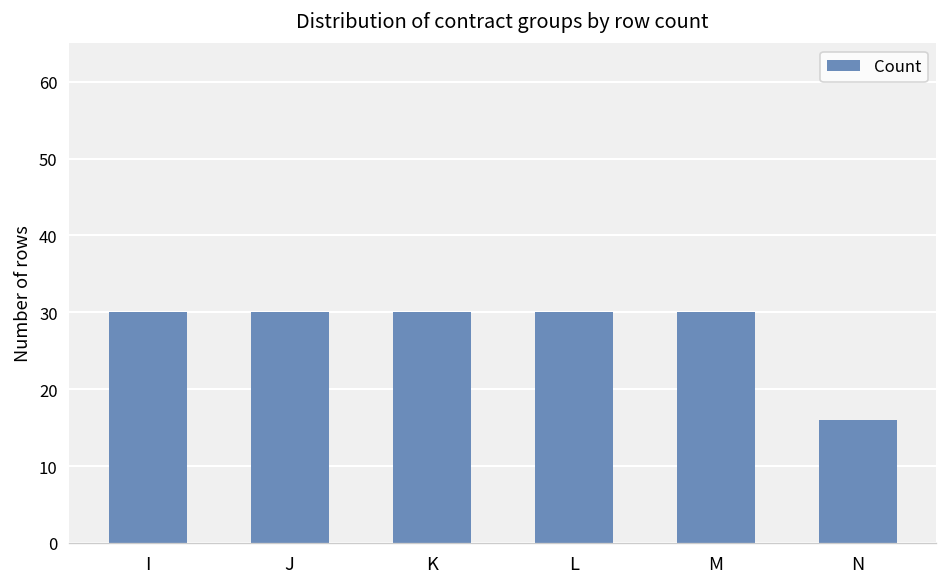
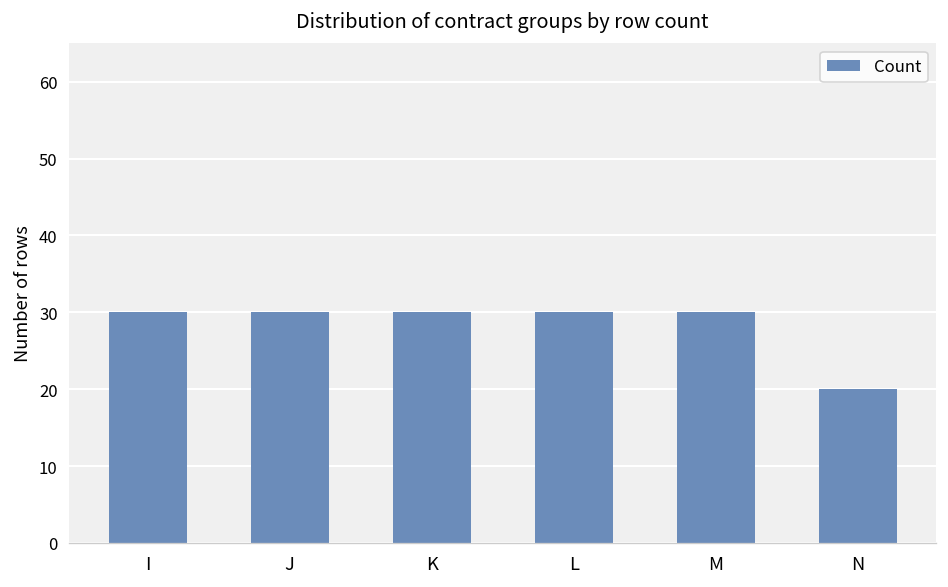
N: 16 -> 20
